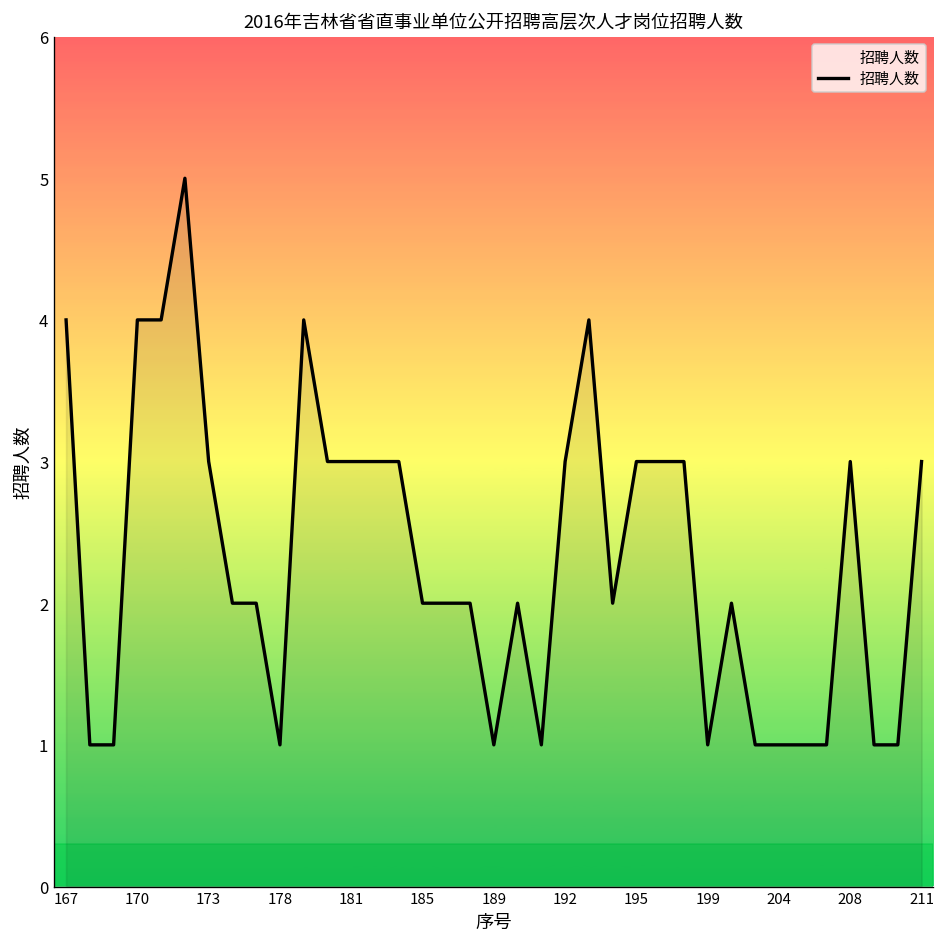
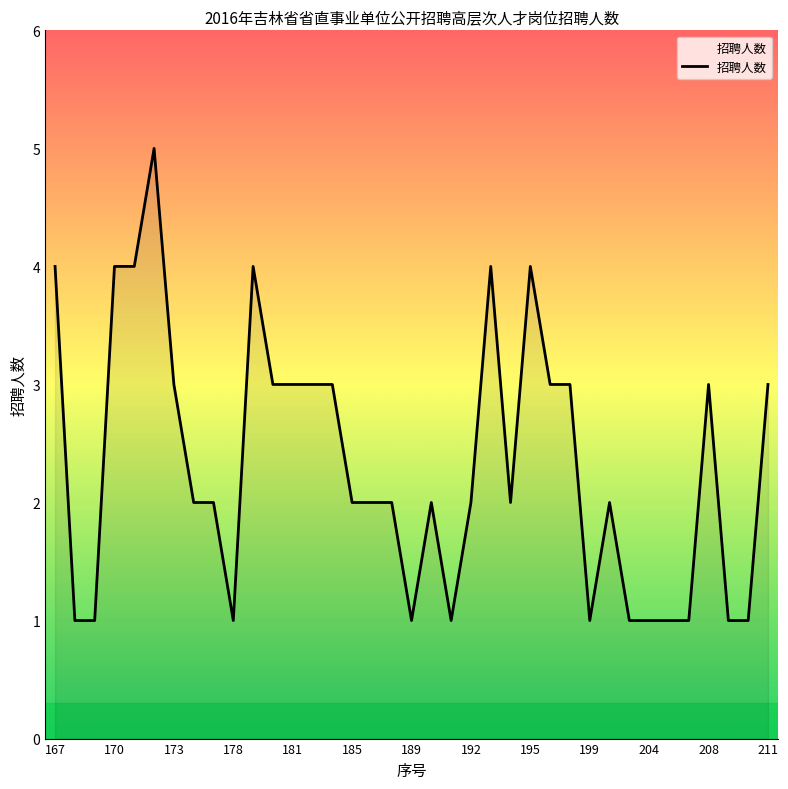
192: 3 -> 2
195: 3 -> 4
